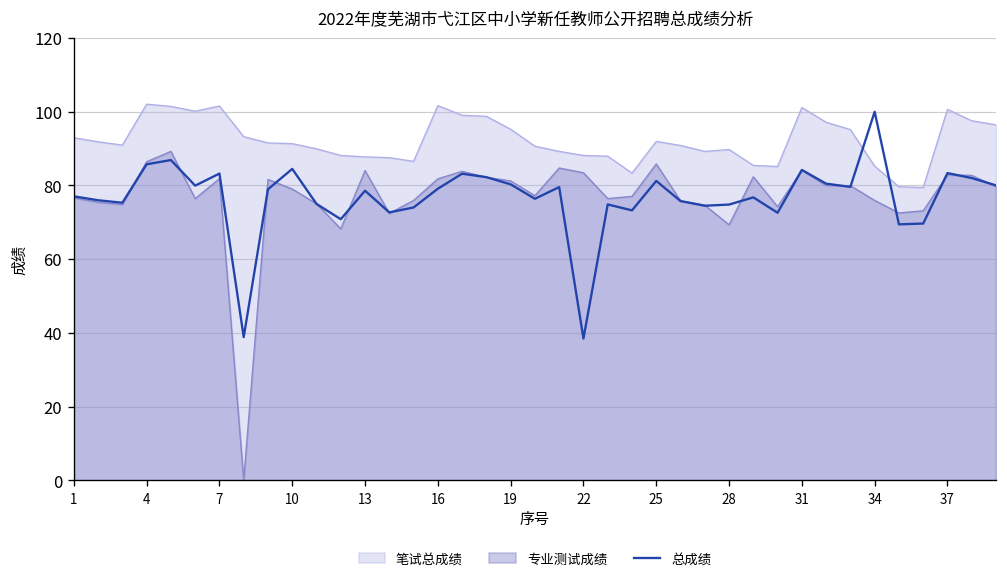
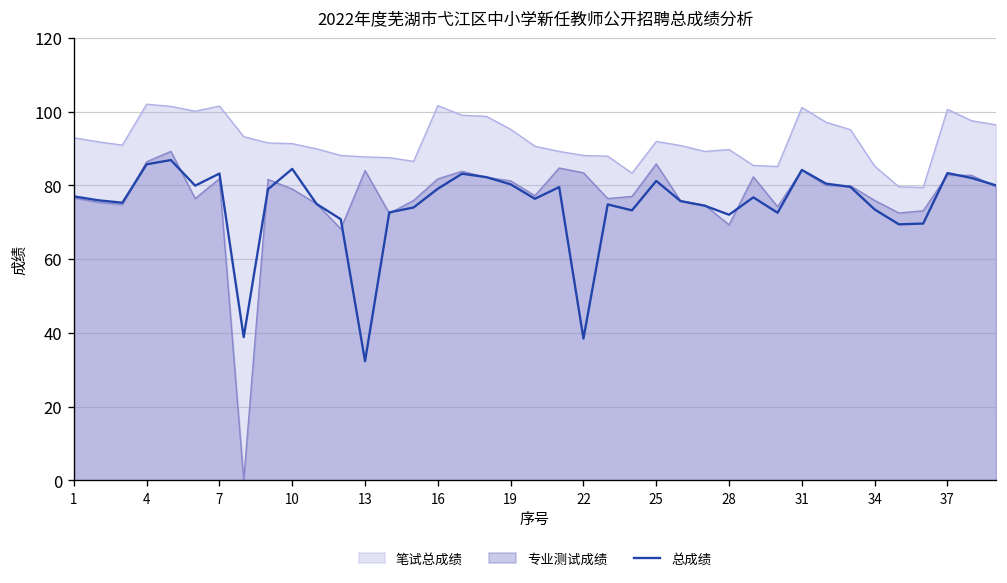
总成绩, 13: 79 -> 32
总成绩, 28: 75 -> 72
总成绩, 34: 100 -> 73
